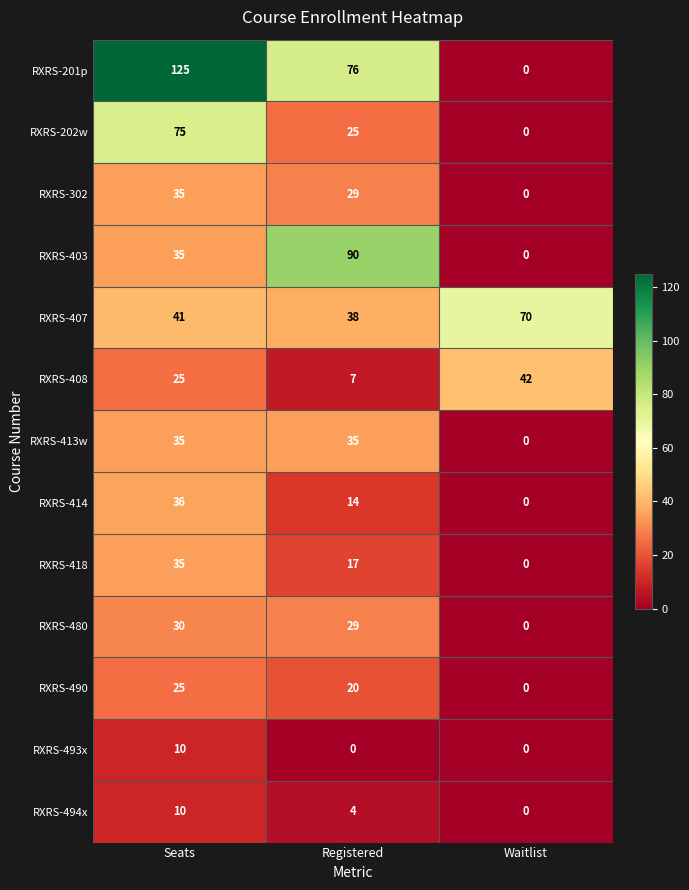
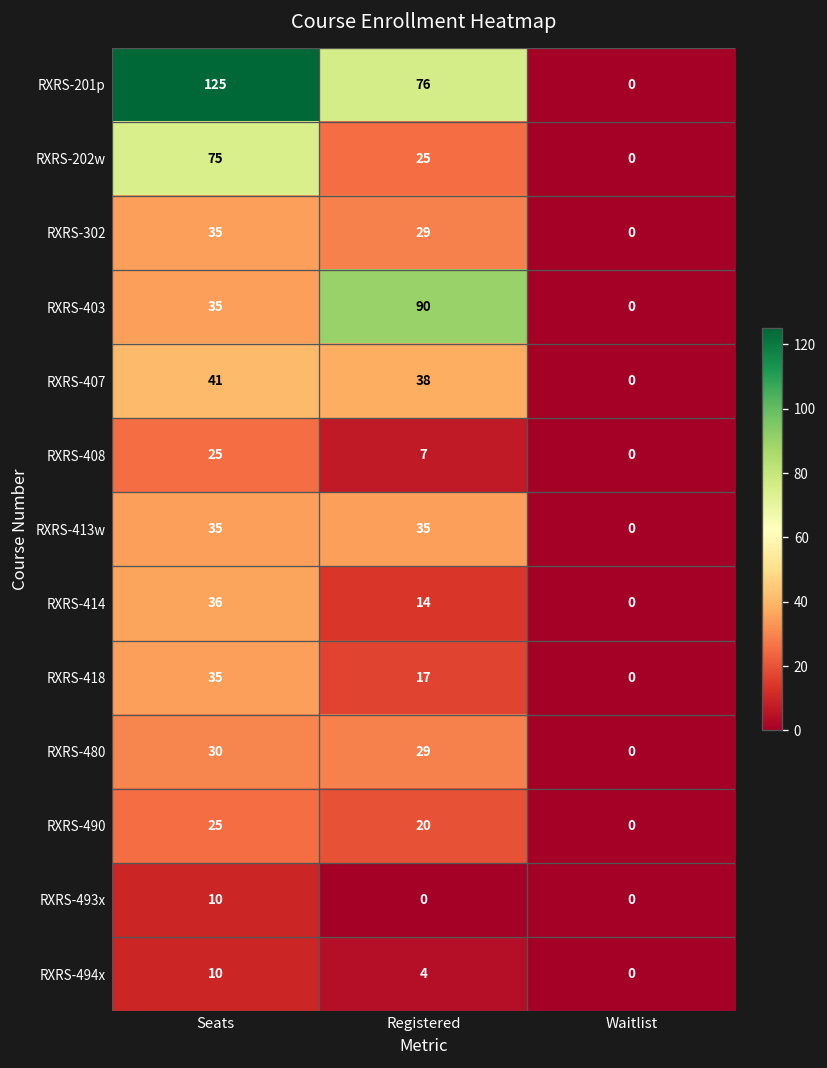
RXRS-407, Waitlist: 70 -> 0
RXRS-408, Waitlist: 42 -> 0
